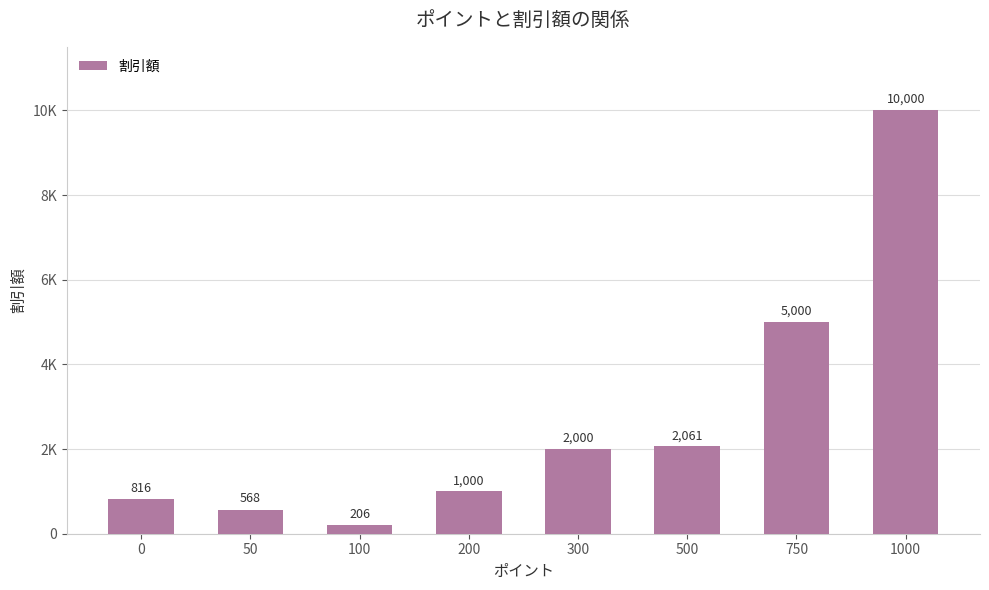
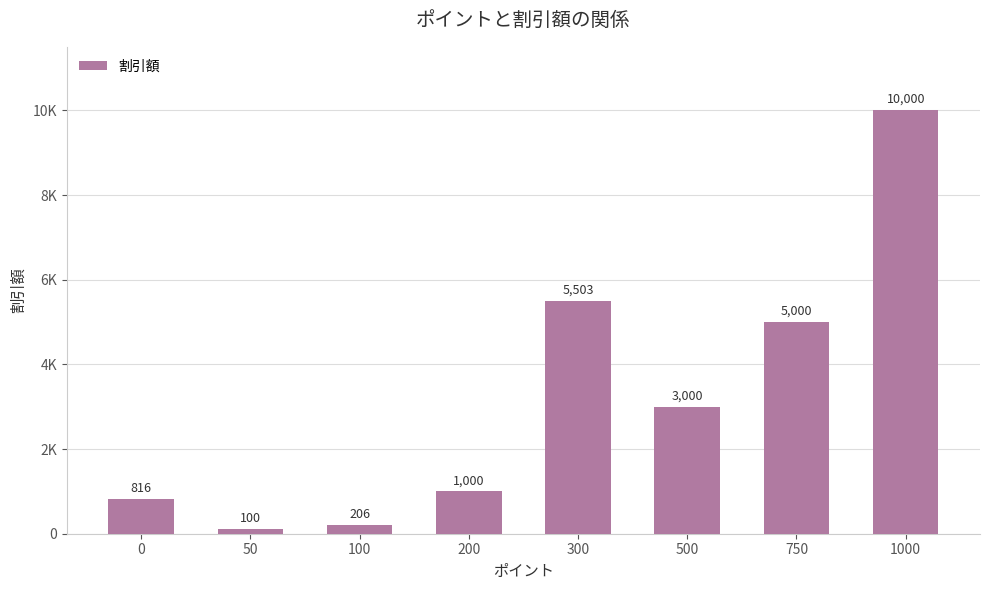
50: 568 -> 100
300: 2,000 -> 5,503
500: 2,061 -> 3,000
